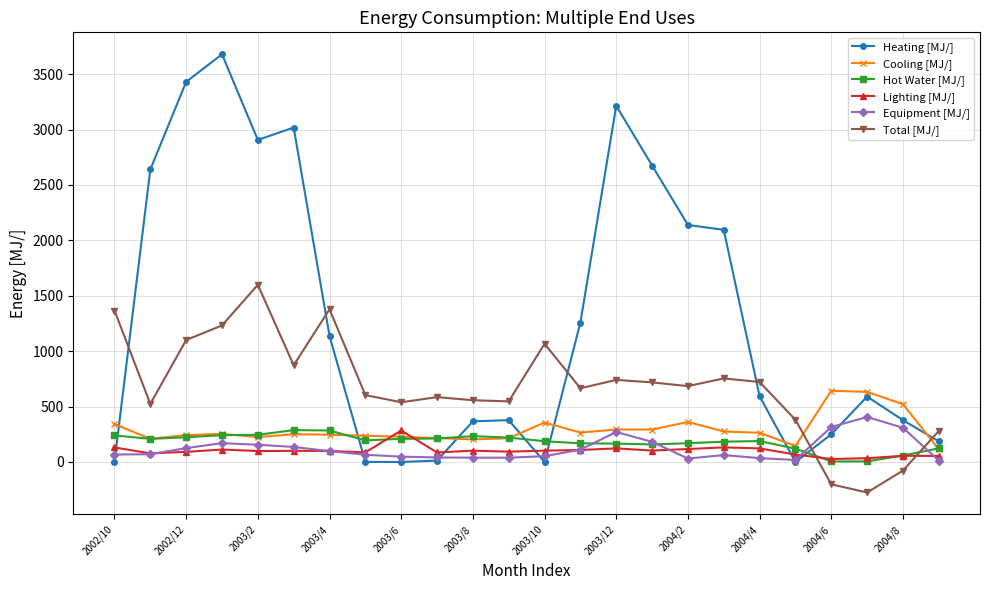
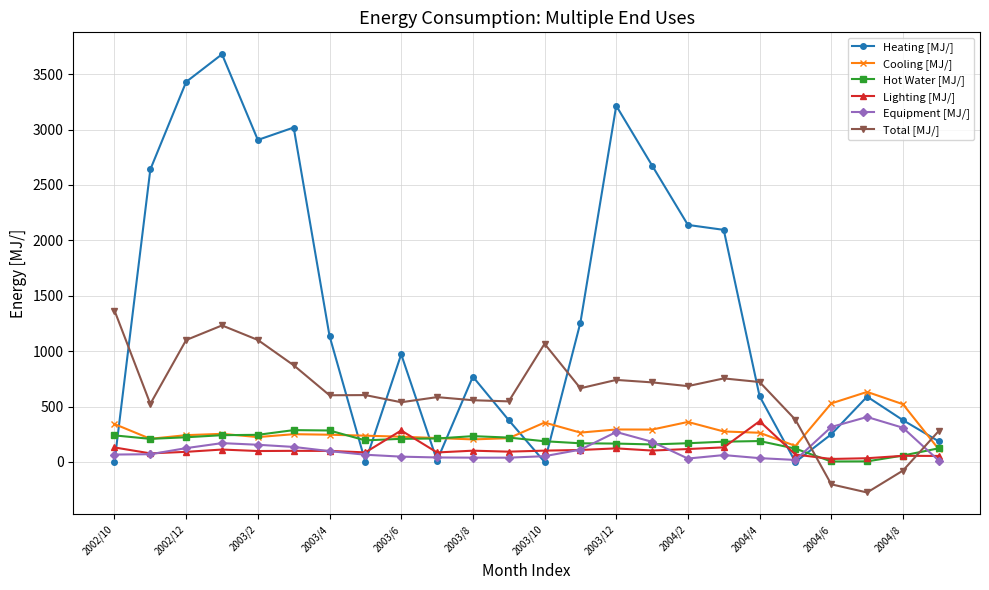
Total [MJ/], 2003/2: 1600 -> 1100
Total [MJ/], 2003/4: 1380 -> 600
Heating [MJ/], 2003/6: 0 -> 970
Heating [MJ/], 2003/8: 370 -> 770
Lighting [MJ/], 2004/4: 120 -> 370
Cooling [MJ/], 2004/6: 640 -> 530
